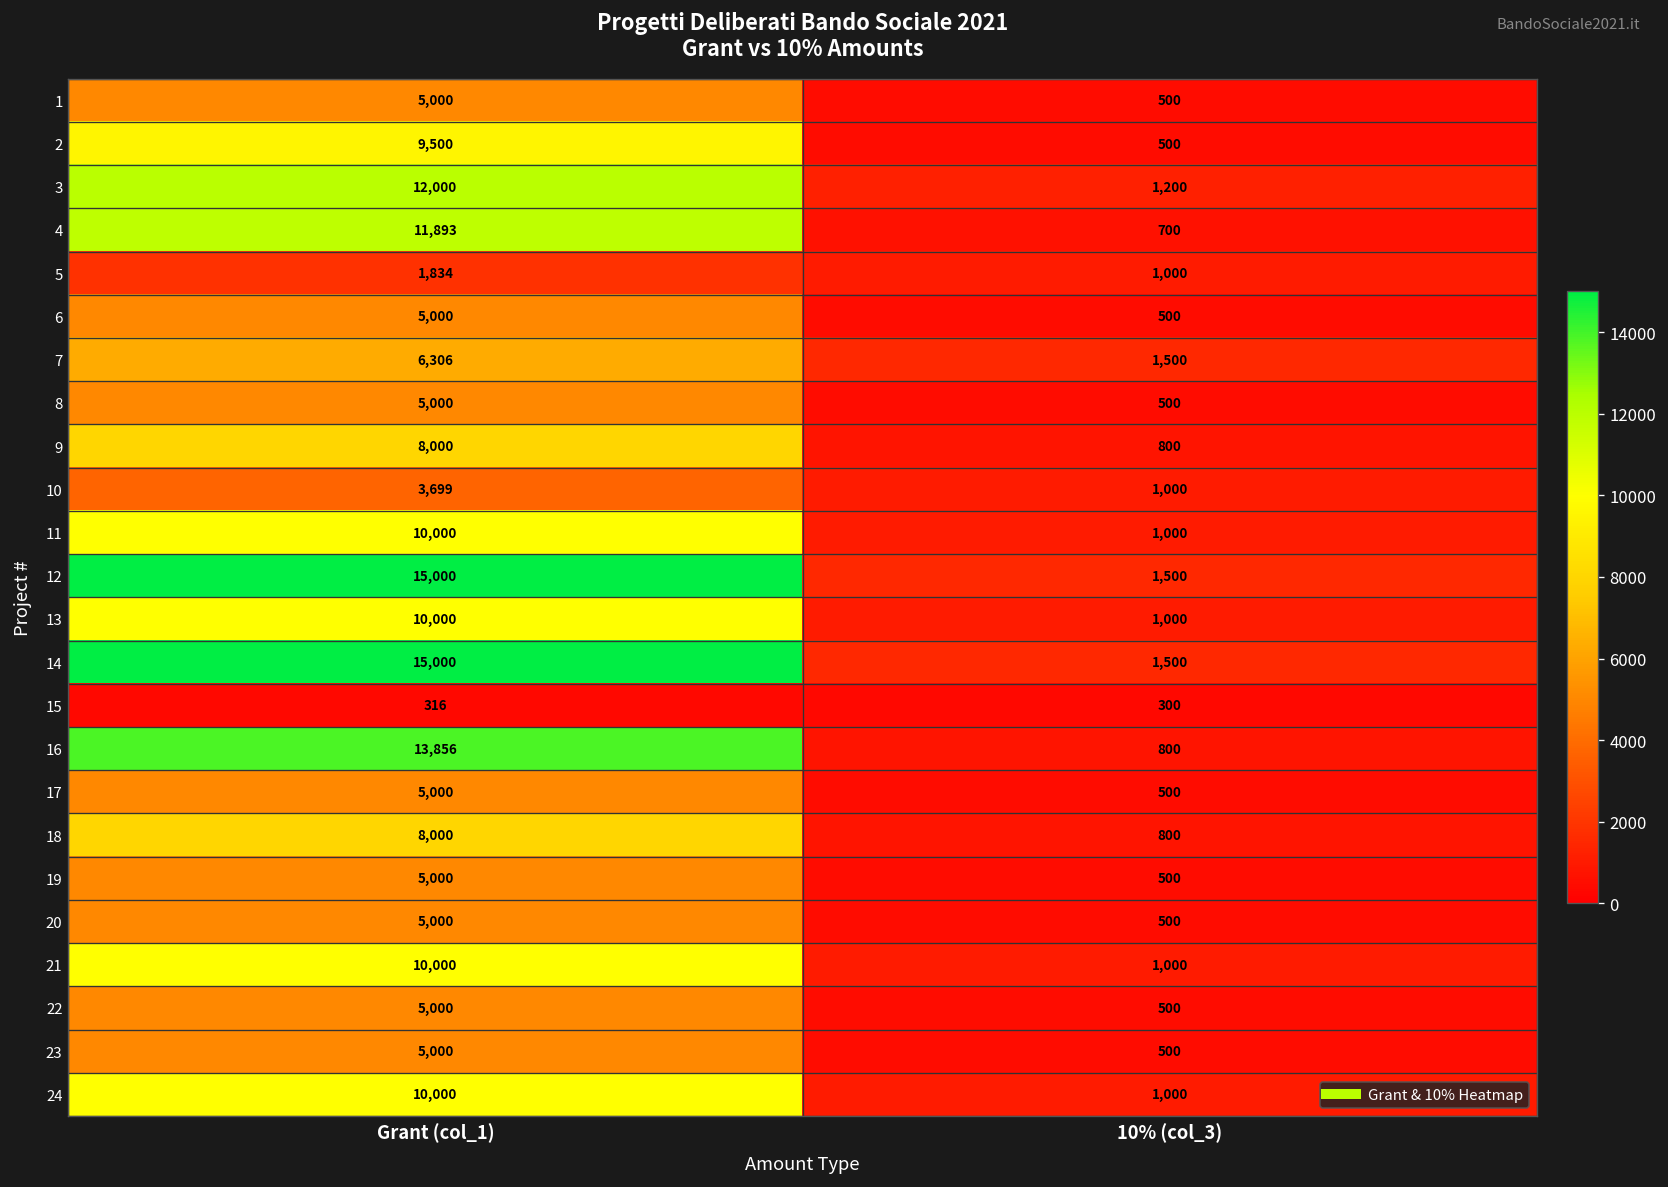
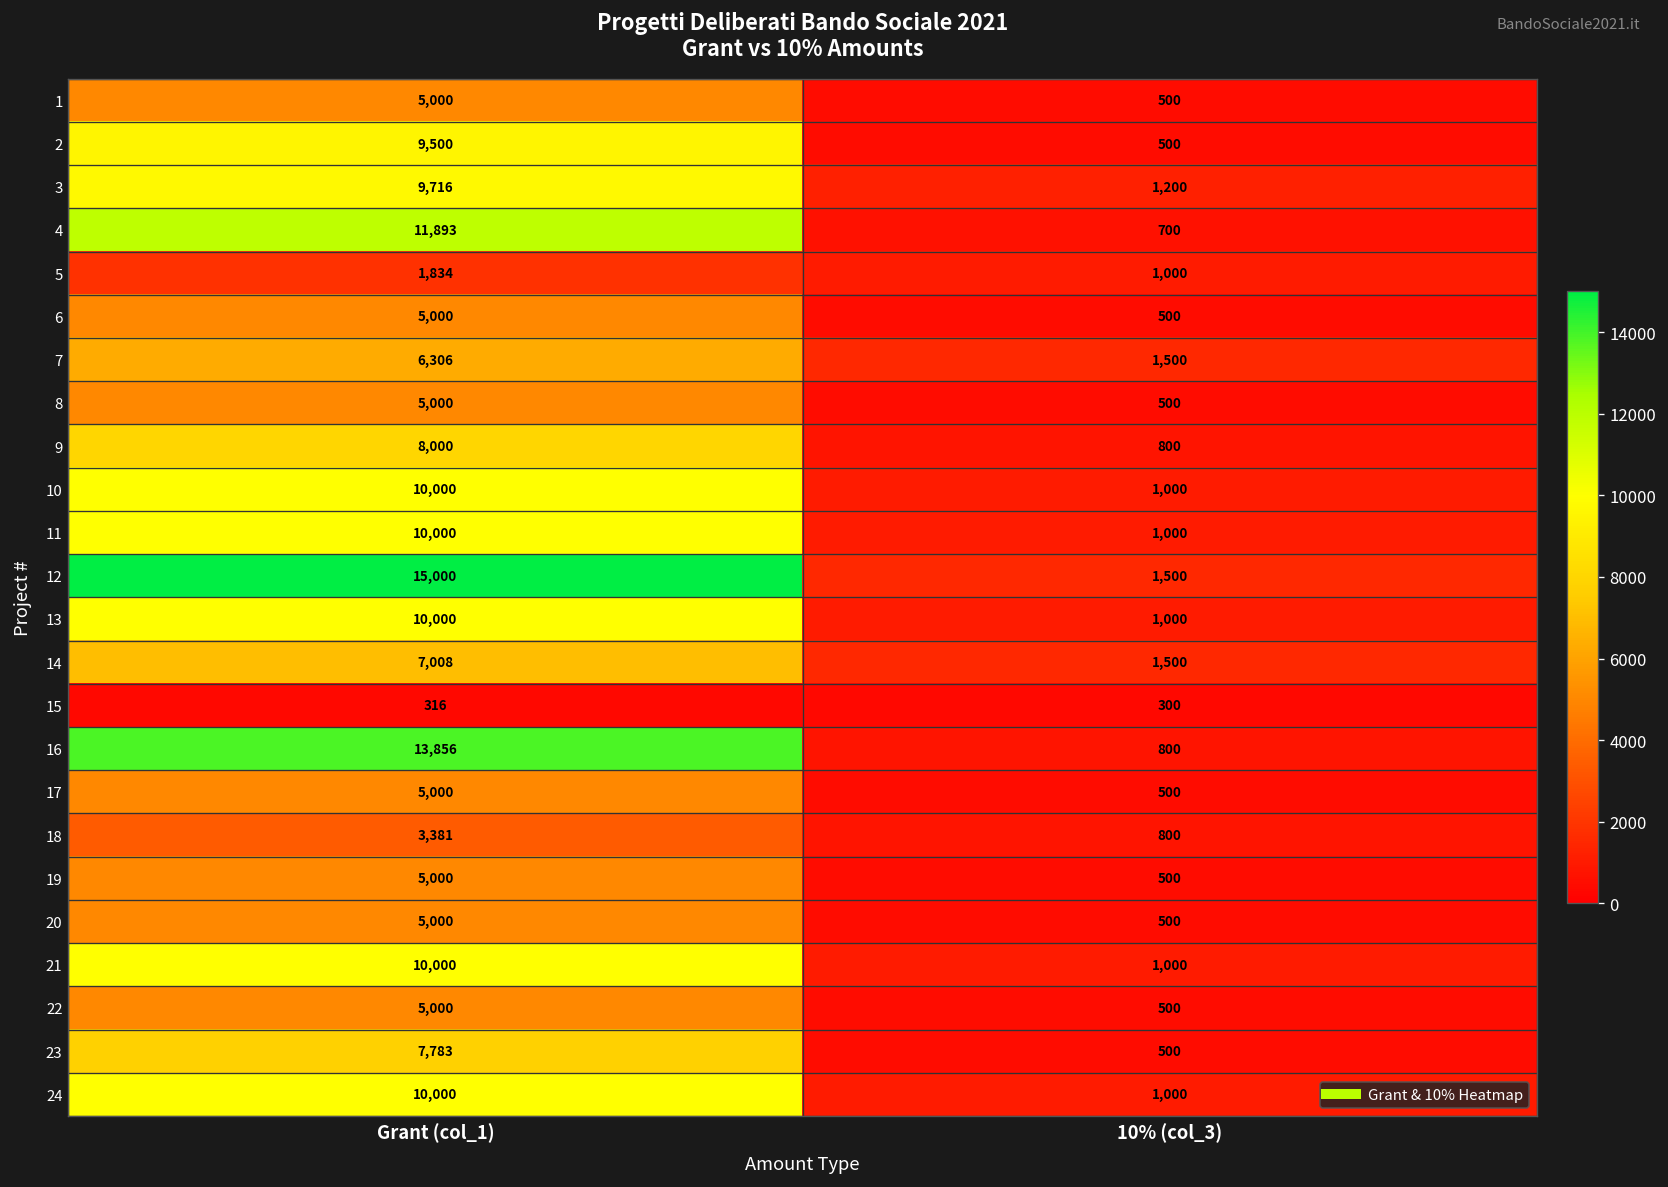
3, Grant (col_1): 12,000 -> 9,716
10, Grant (col_1): 3,699 -> 10,000
14, Grant (col_1): 15,000 -> 7,008
18, Grant (col_1): 8,000 -> 3,381
23, Grant (col_1): 5,000 -> 7,783
